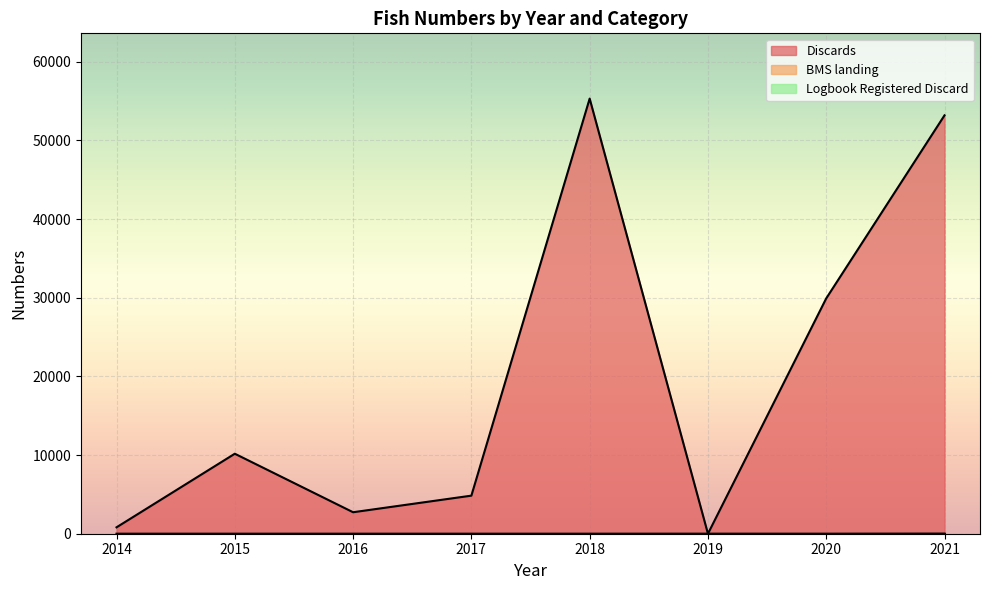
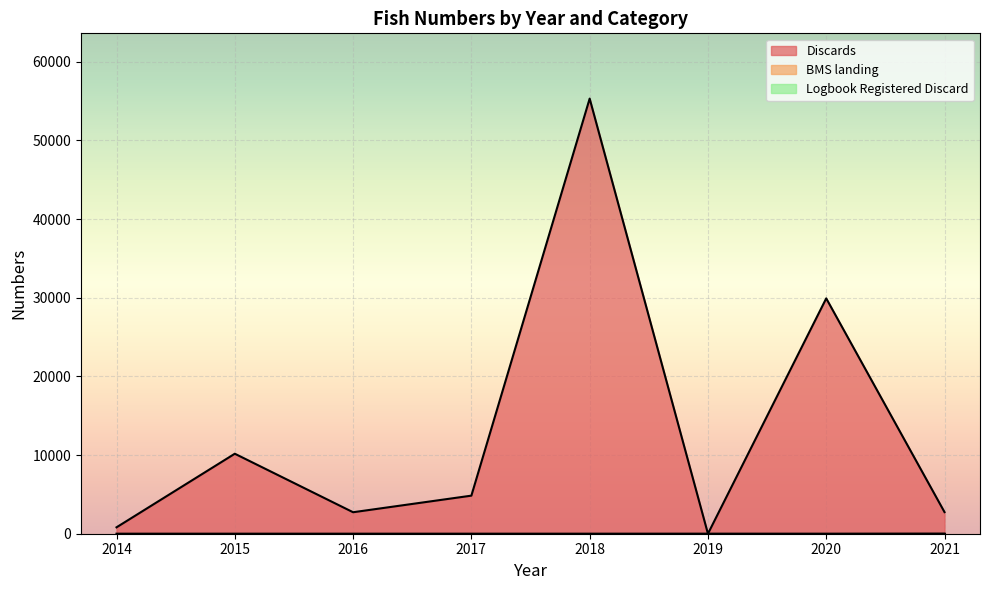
Discards, 2021: 53000 -> 3000
